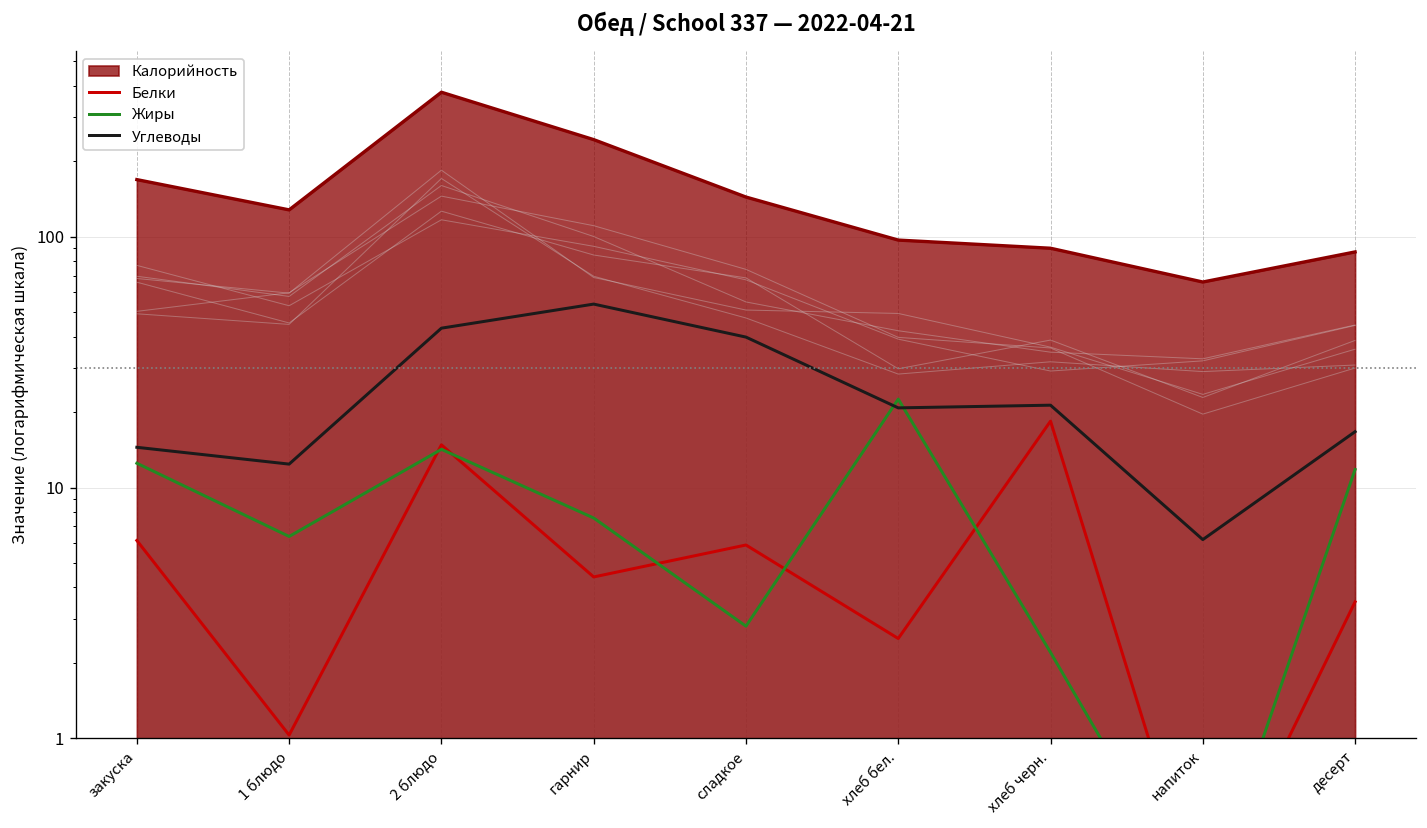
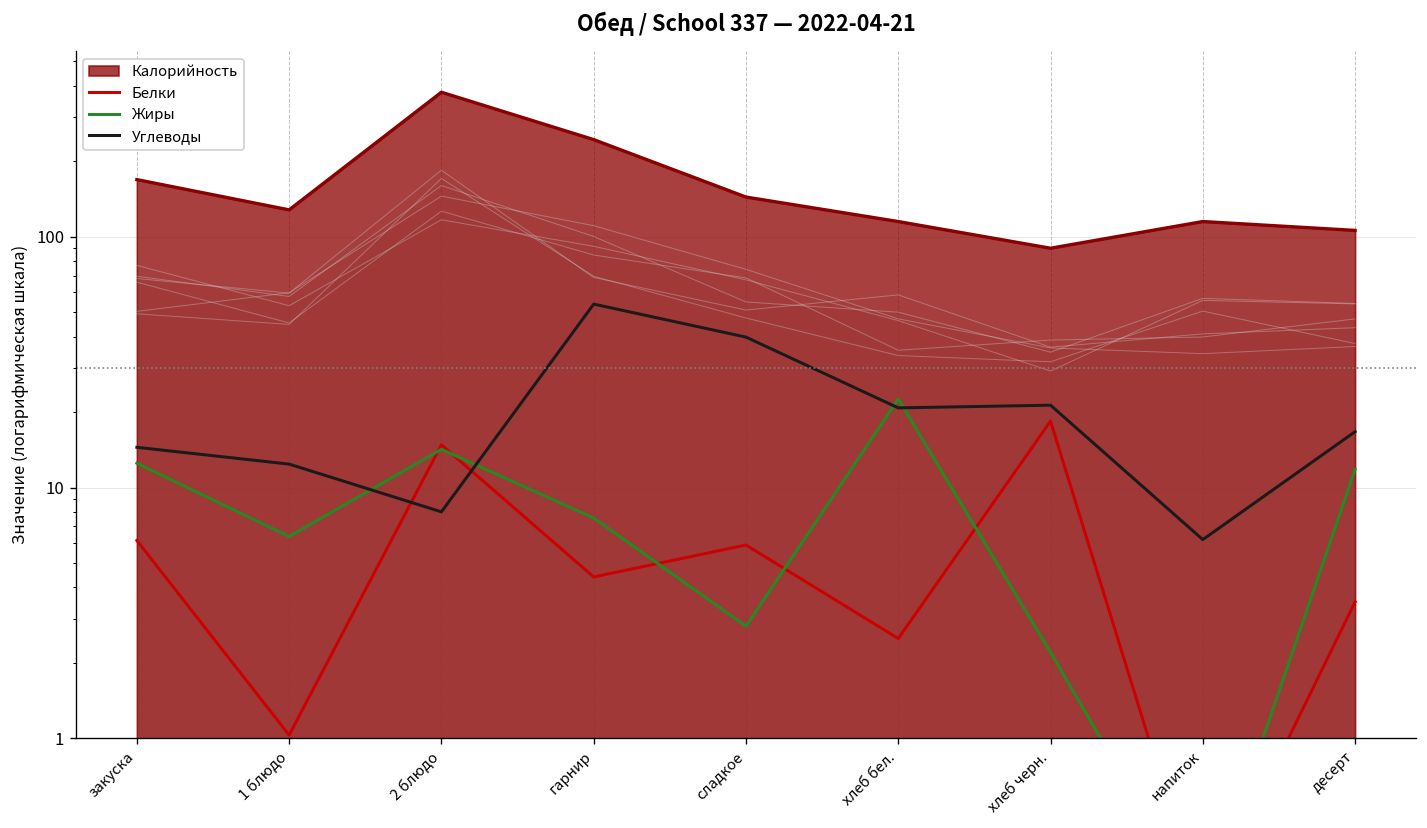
Углеводы, 2 блюдо: 43 -> 8.0
Калорийность, хлеб бел.: 100 -> 120
Калорийность, напиток: 66 -> 120
Калорийность, десерт: 87 -> 110
